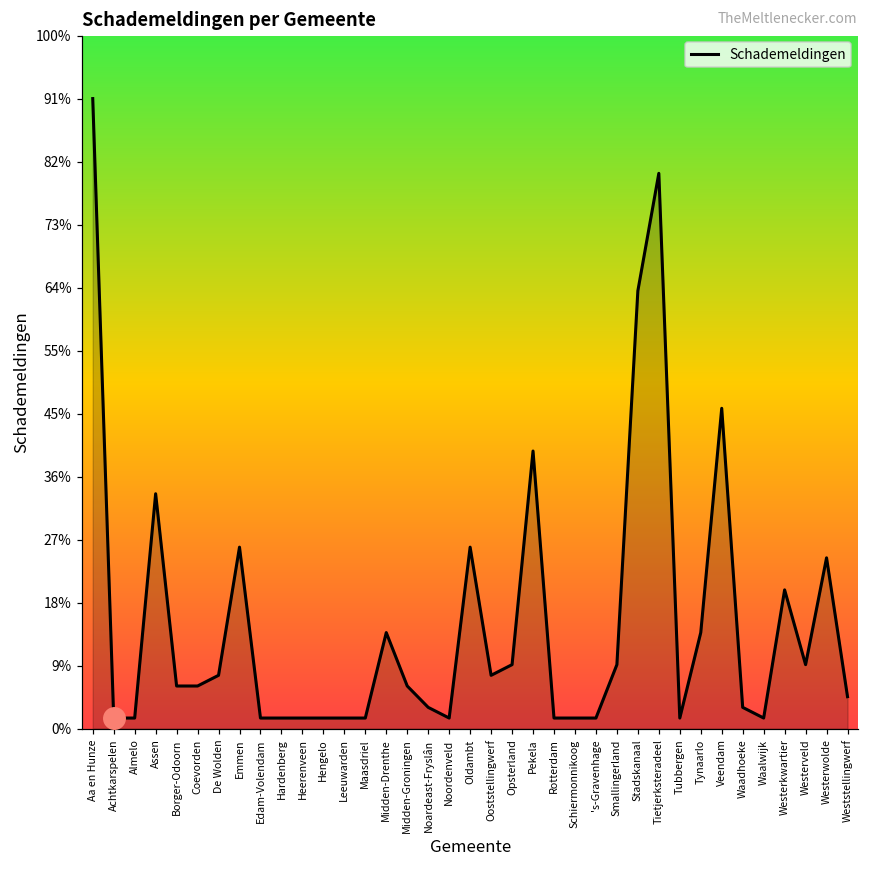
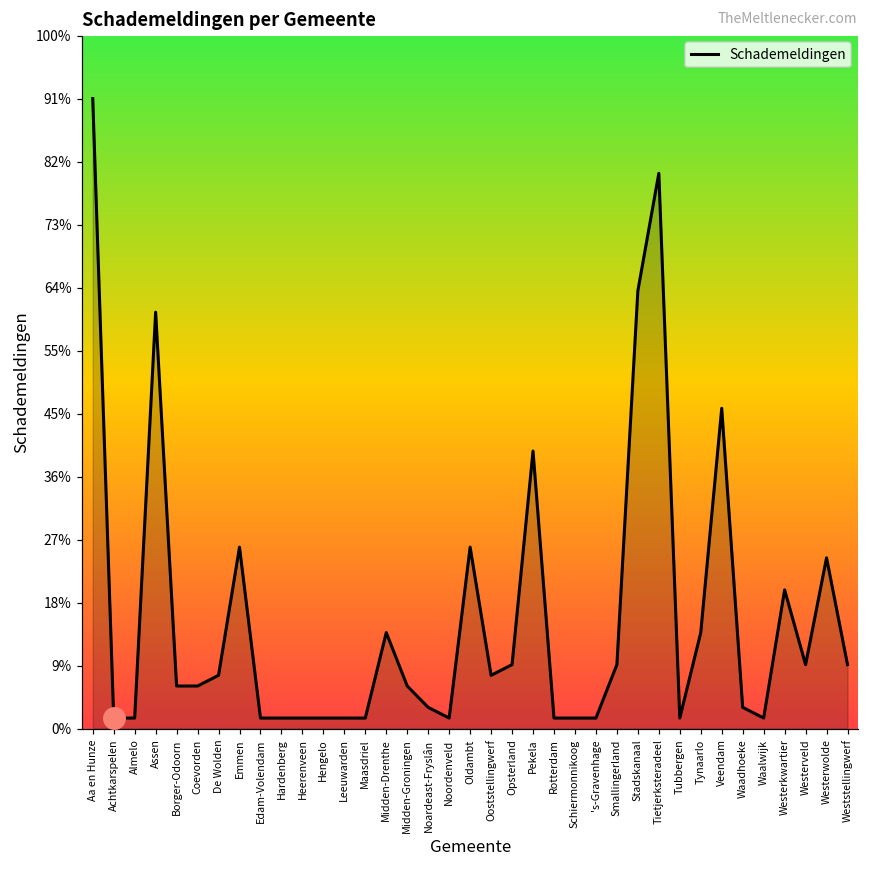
Schademeldingen, Assen: 34% -> 60%
Schademeldingen, Weststellingwerf: 5% -> 9%
